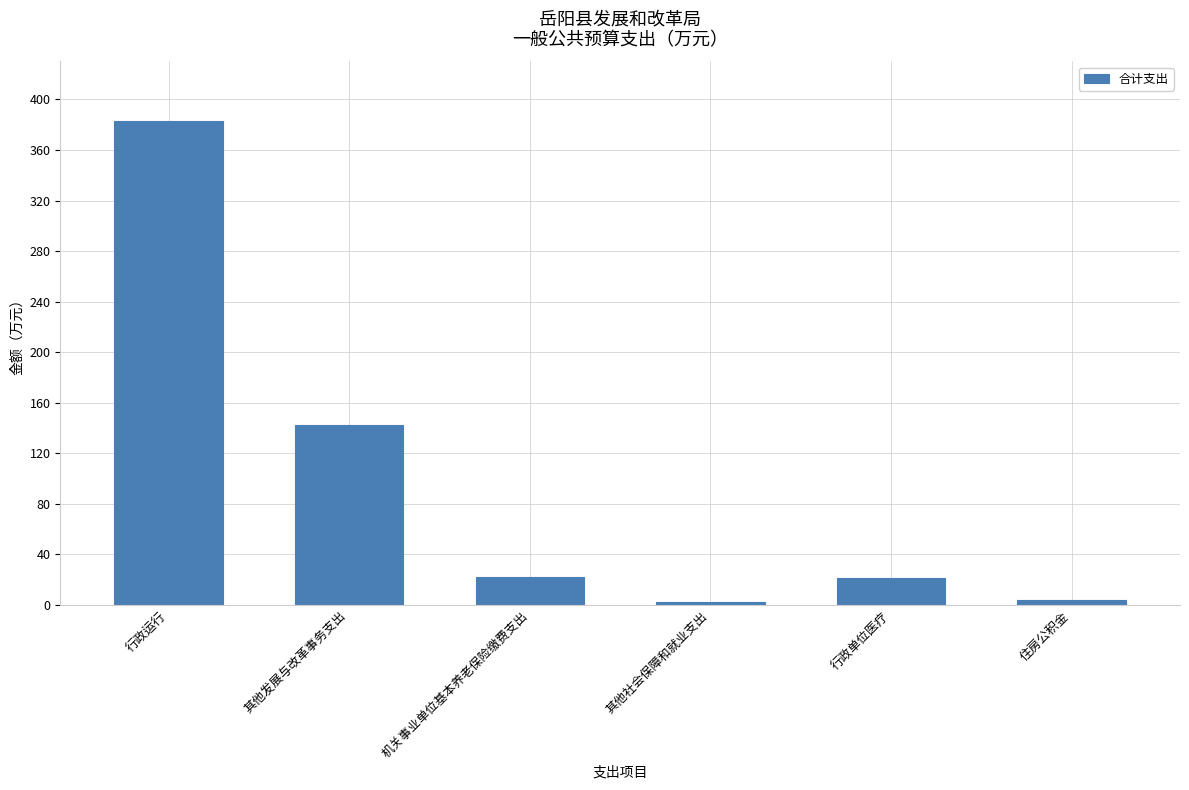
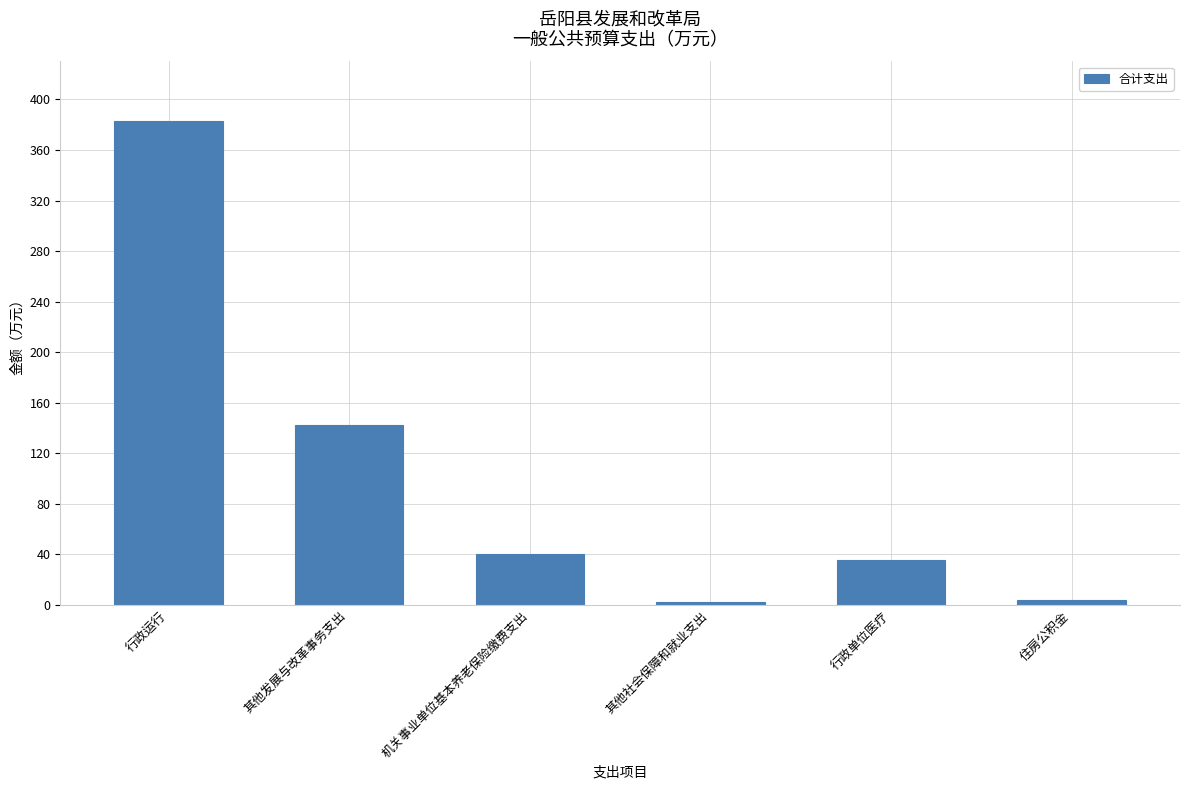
机关事业单位基本养老保险缴费支出: 22 -> 40
行政单位医疗: 21 -> 36
